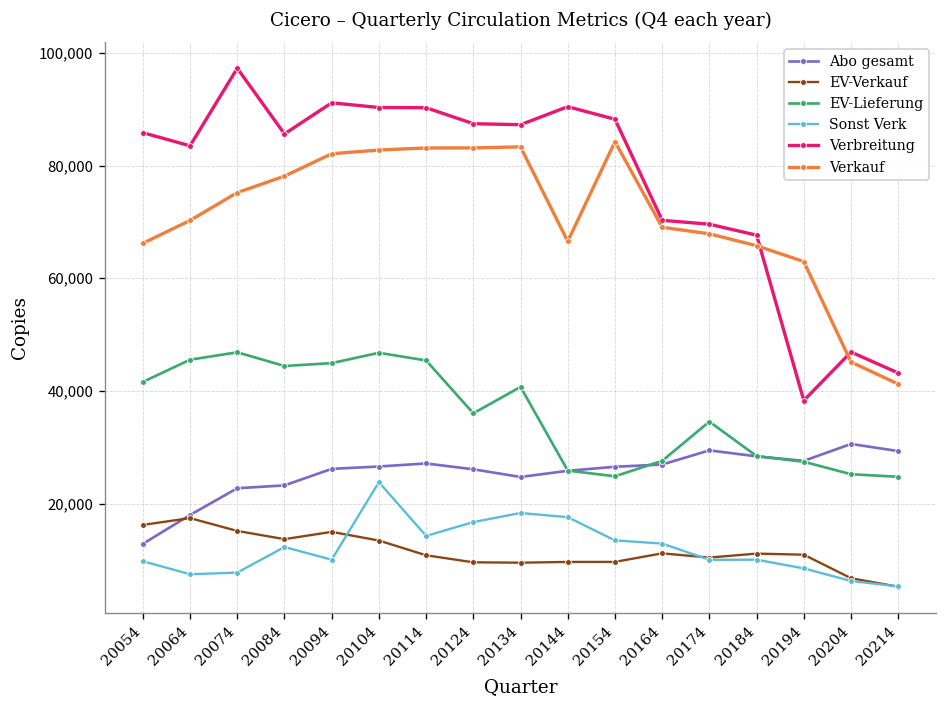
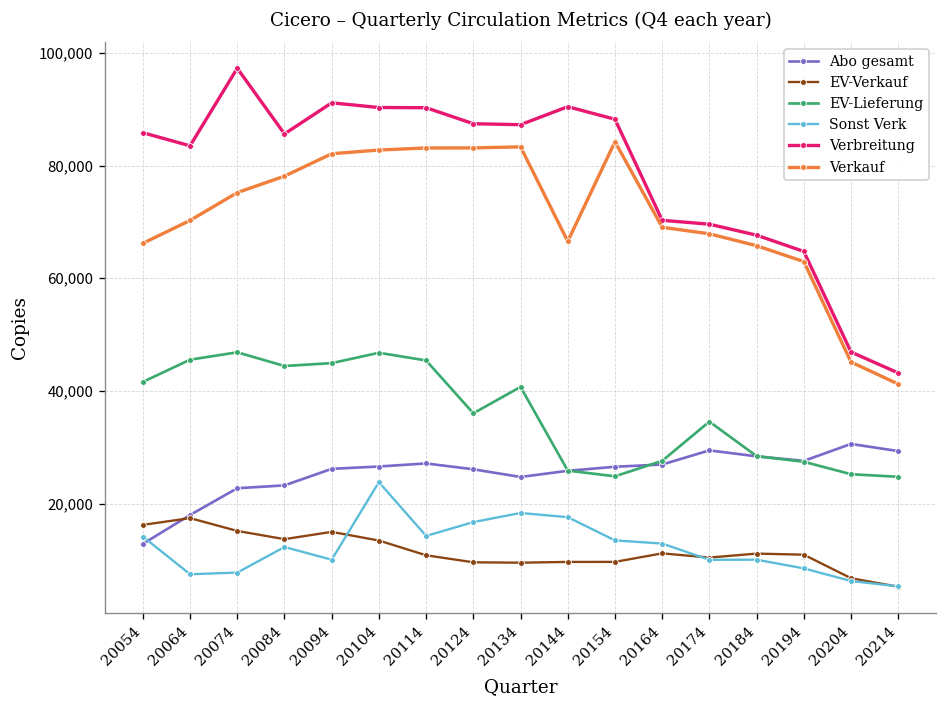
Sonst Verk, 20054: 10,000 -> 14,000
Verbreitung, 20194: 38,000 -> 65,000
